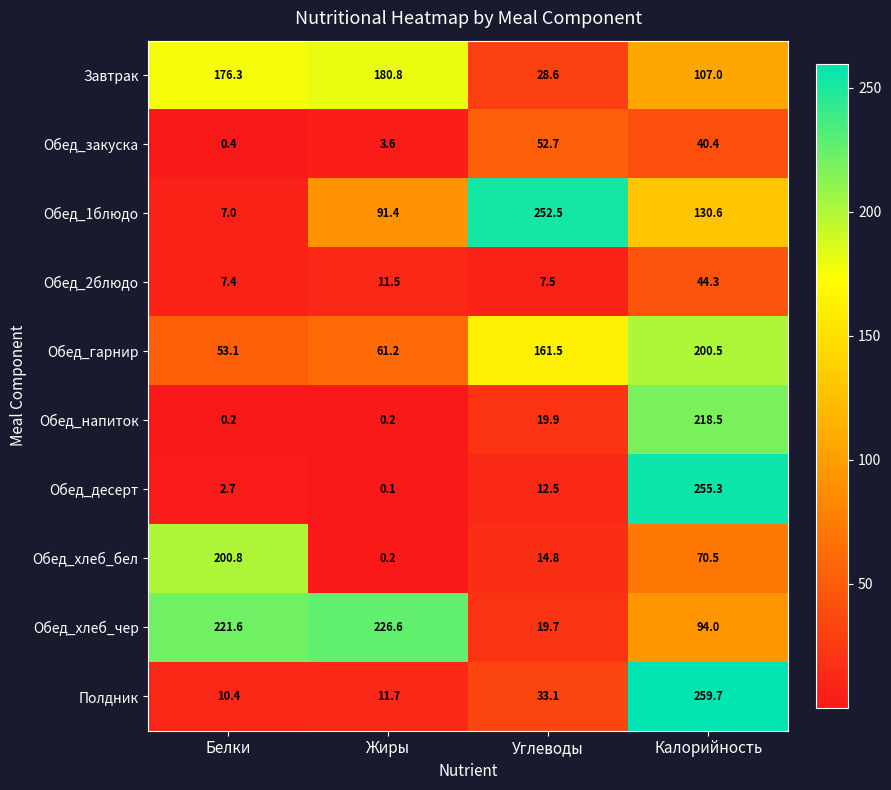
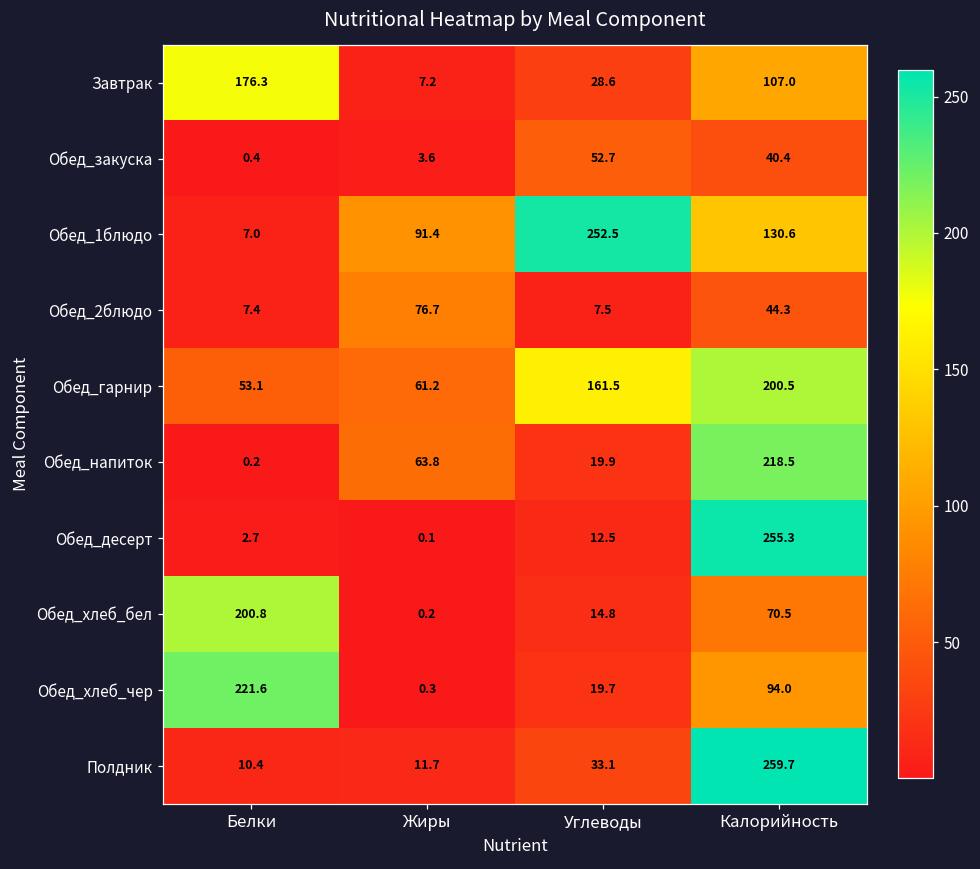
Завтрак, Жиры: 180.8 -> 7.2
Обед_2блюдо, Жиры: 11.5 -> 76.7
Обед_напиток, Жиры: 0.2 -> 63.8
Обед_хлеб_чер, Жиры: 226.6 -> 0.3
